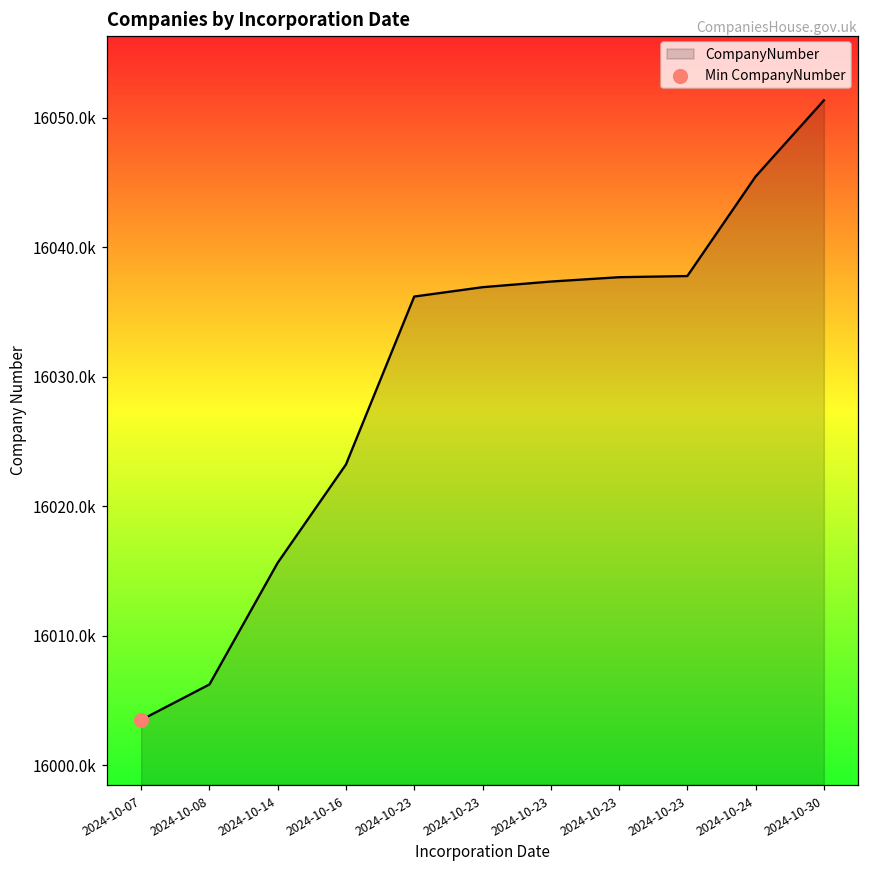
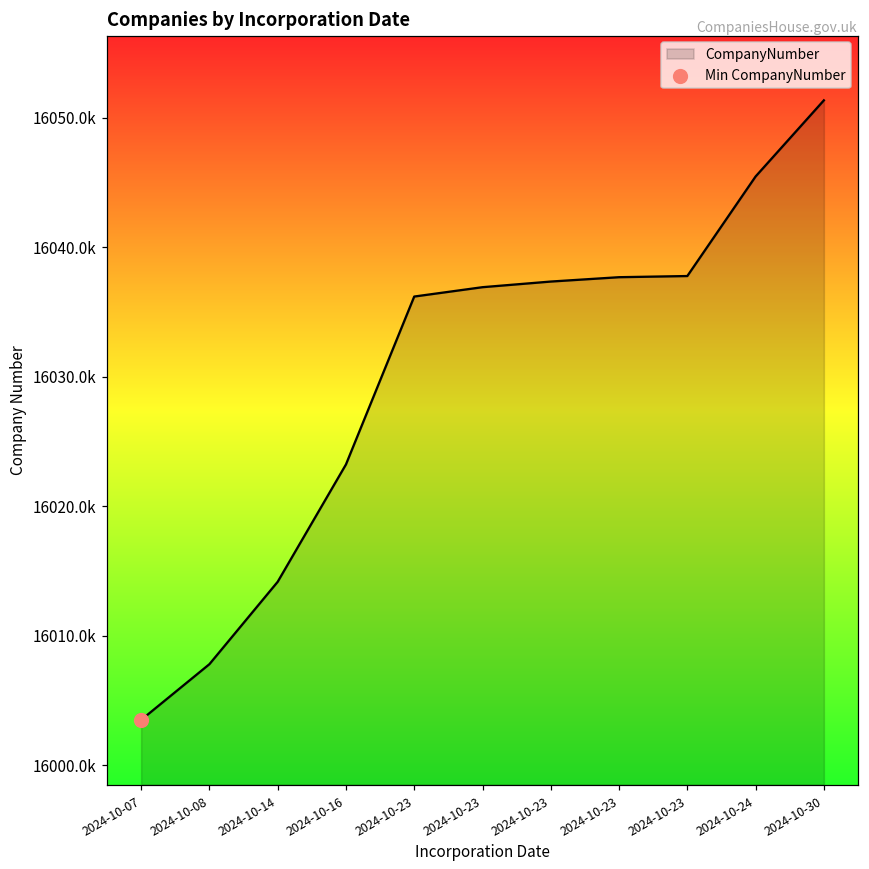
CompanyNumber, 2024-10-08: 16006200 -> 16007800
CompanyNumber, 2024-10-14: 16015600 -> 16014200
